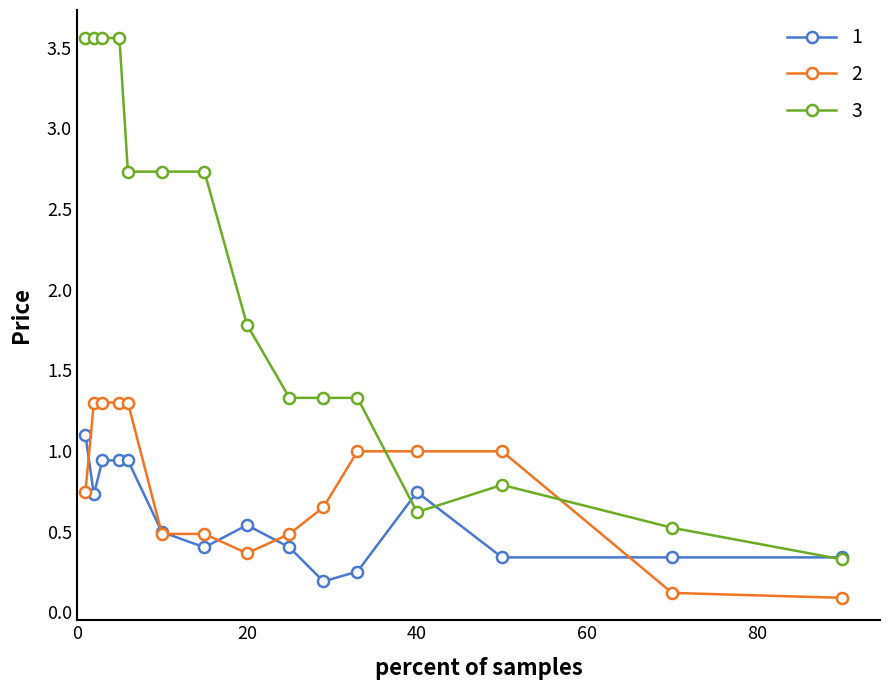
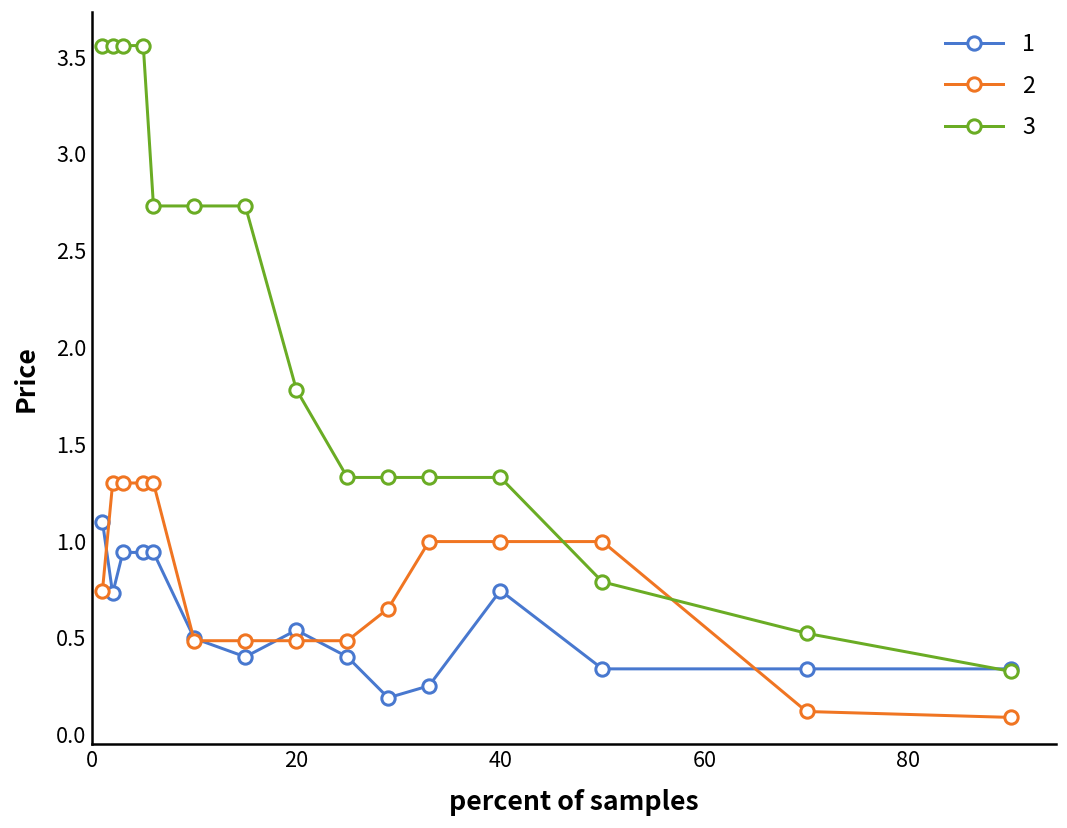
2, 20: 0.37 -> 0.49
3, 40: 0.62 -> 1.33
